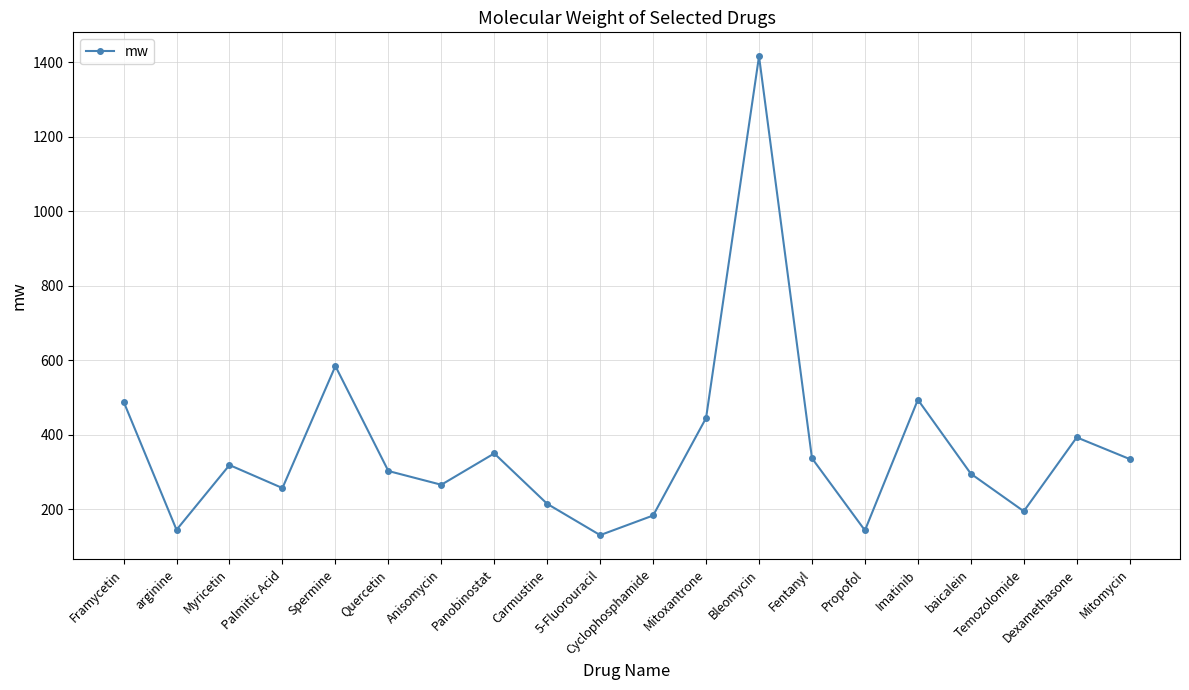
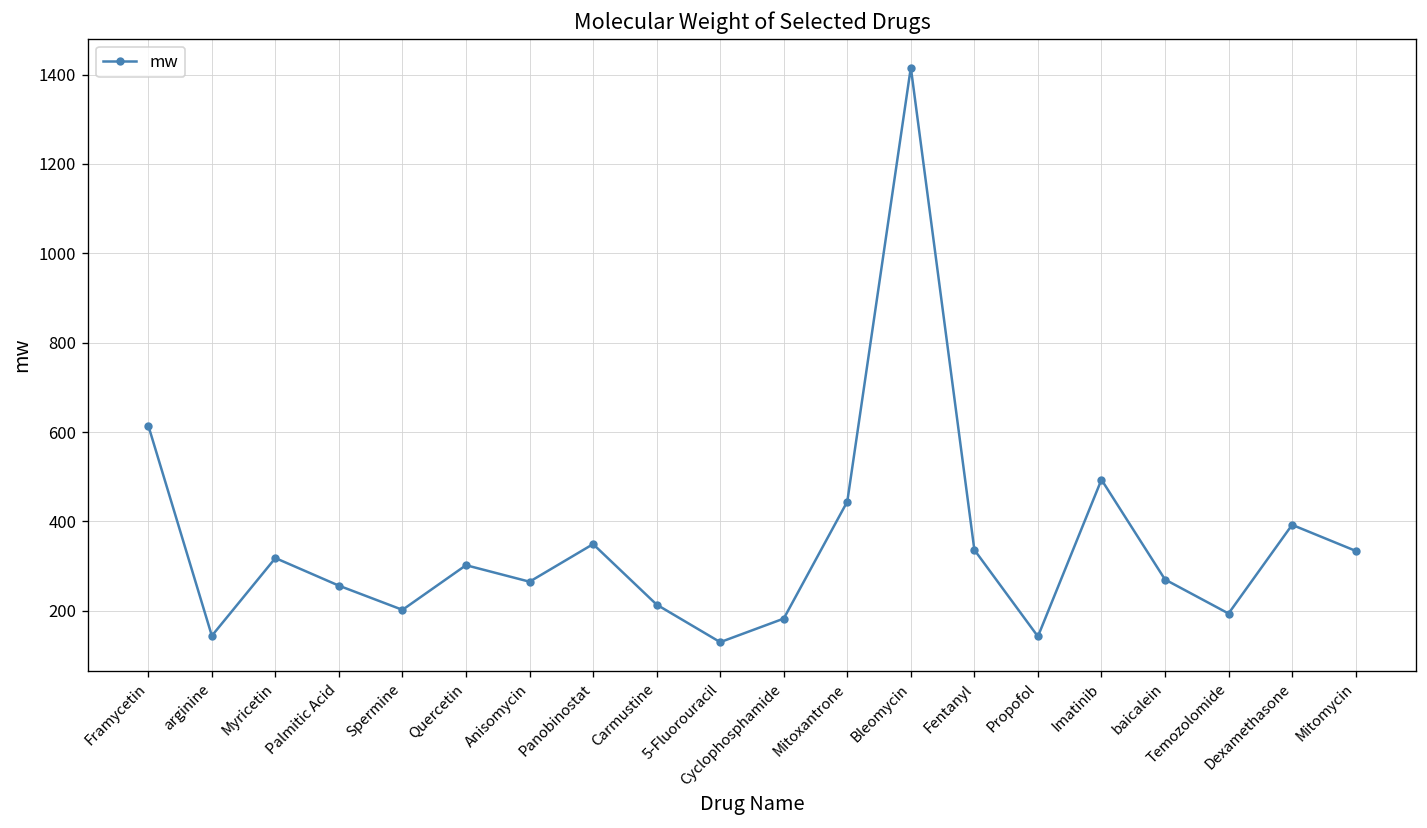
Framycetin: 490 -> 610
Spermine: 580 -> 200
baicalein: 290 -> 270
